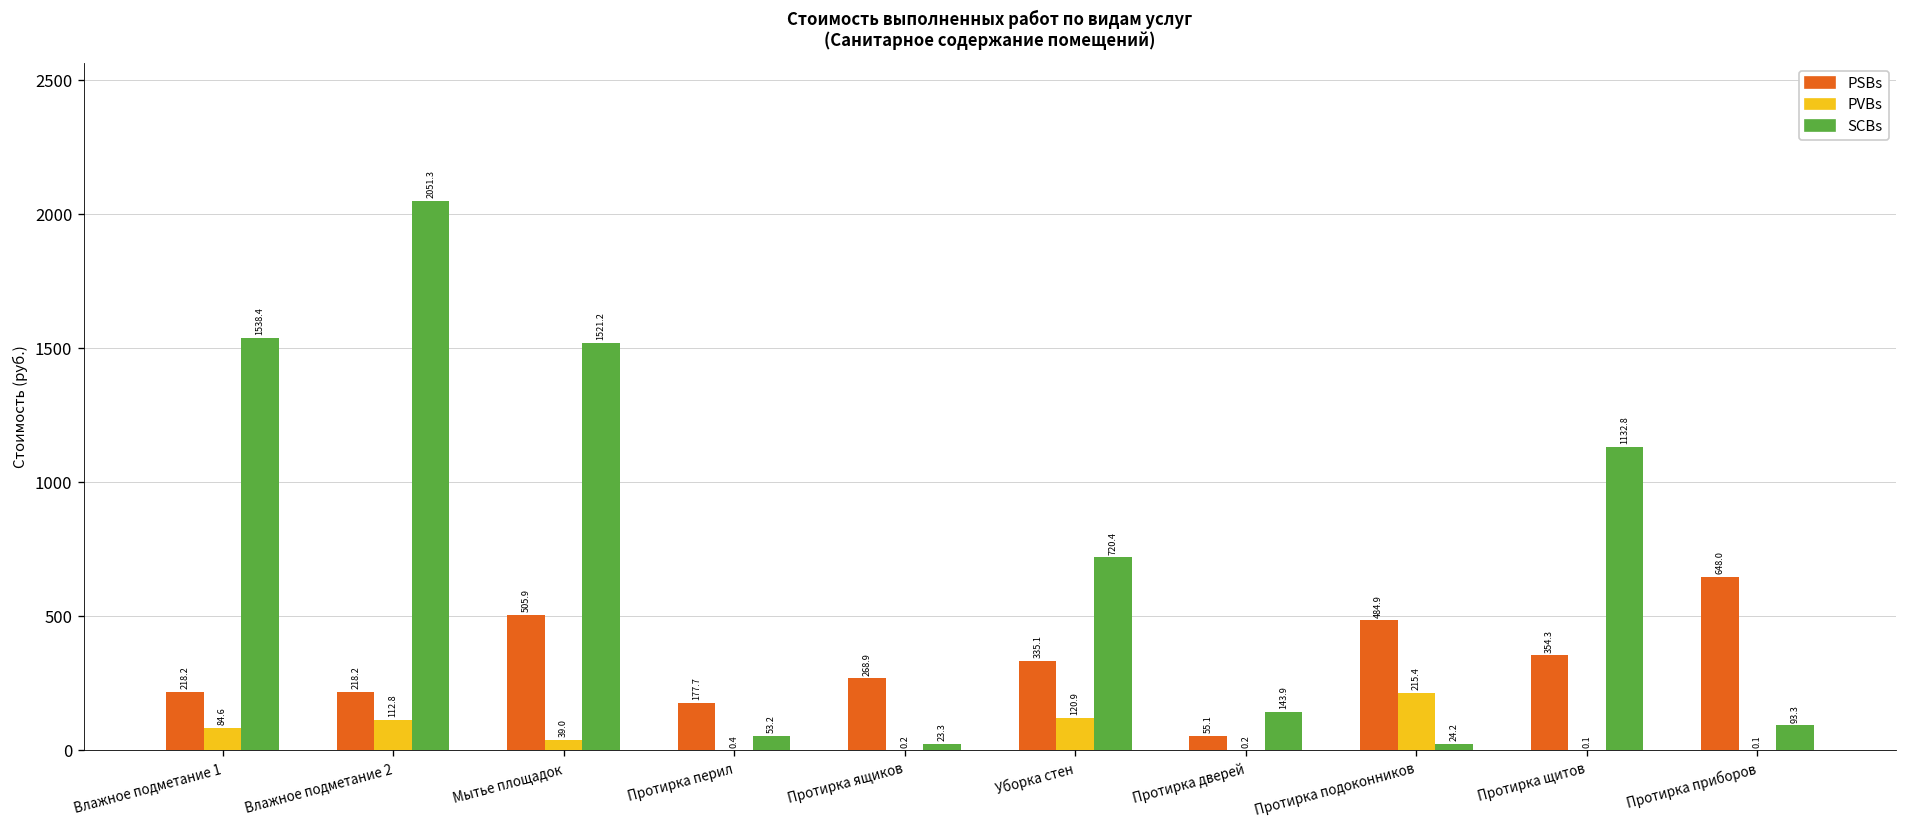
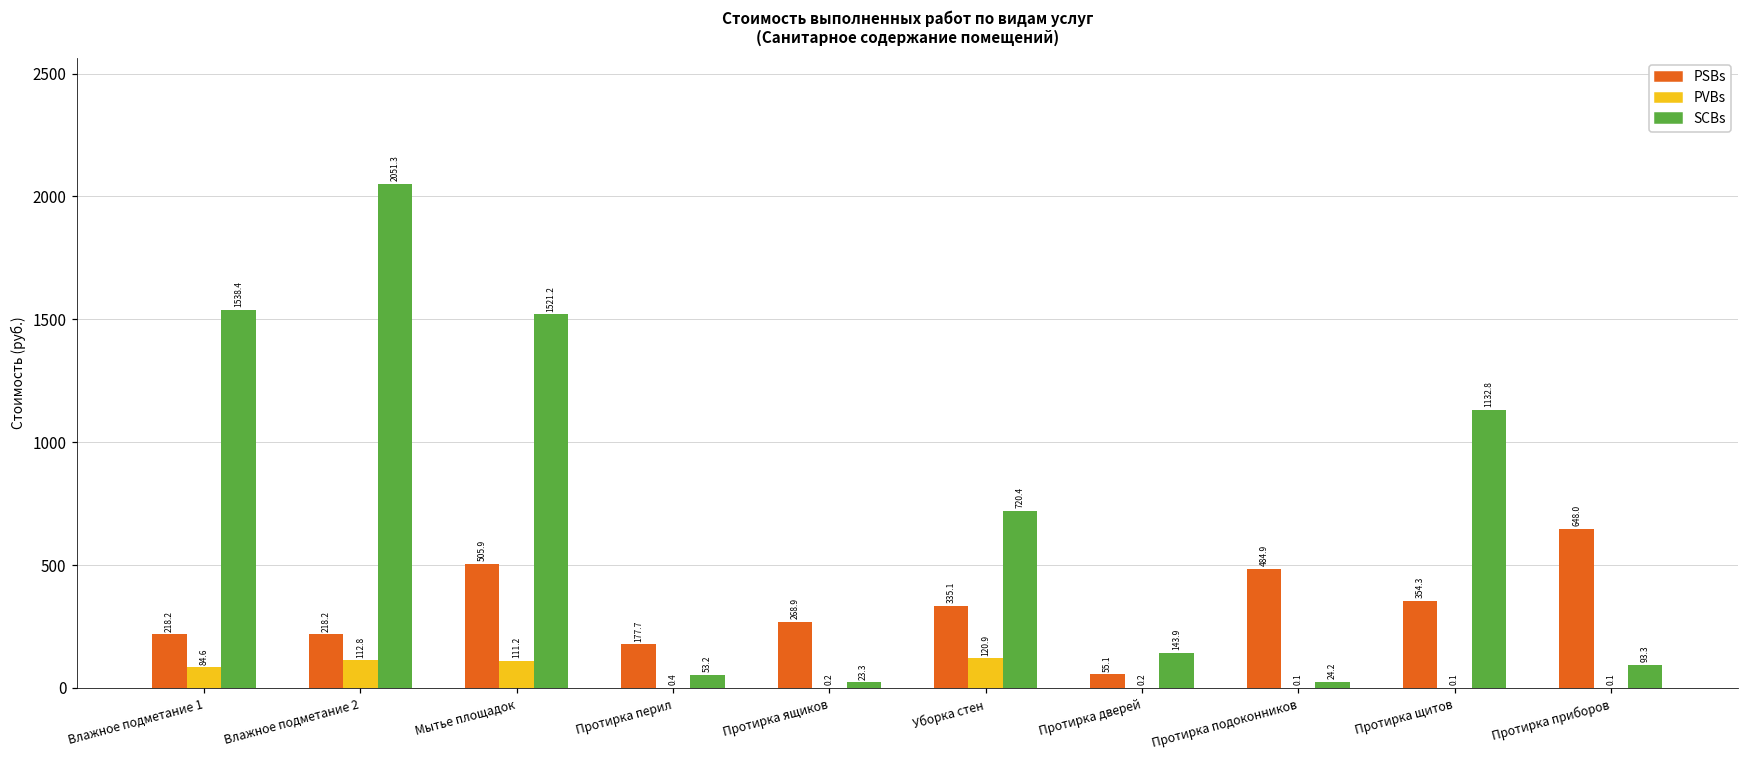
PVBs, Мытье площадок: 39.0 -> 111.2
PVBs, Протирка подоконников: 215.4 -> 0.1
